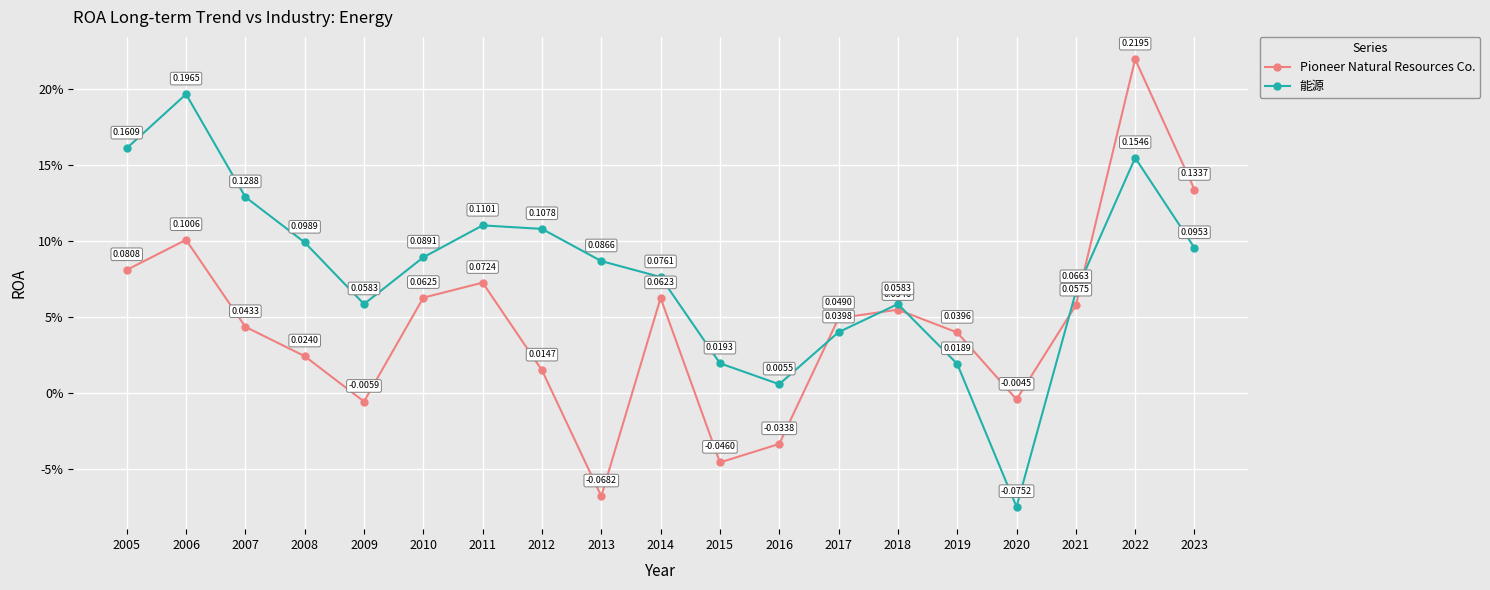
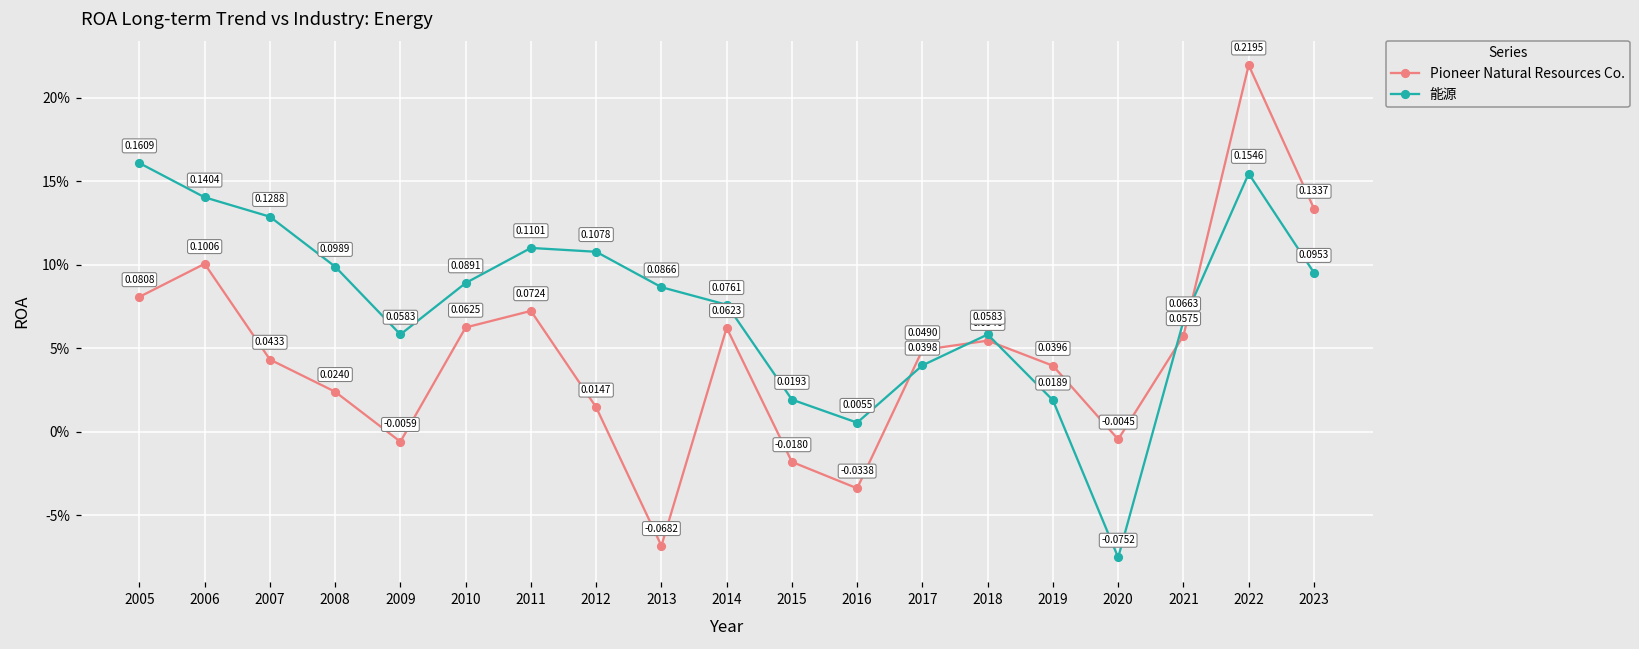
能源, 2006: 0.1965 -> 0.1404
Pioneer Natural Resources Co., 2015: -0.0460 -> -0.0180
